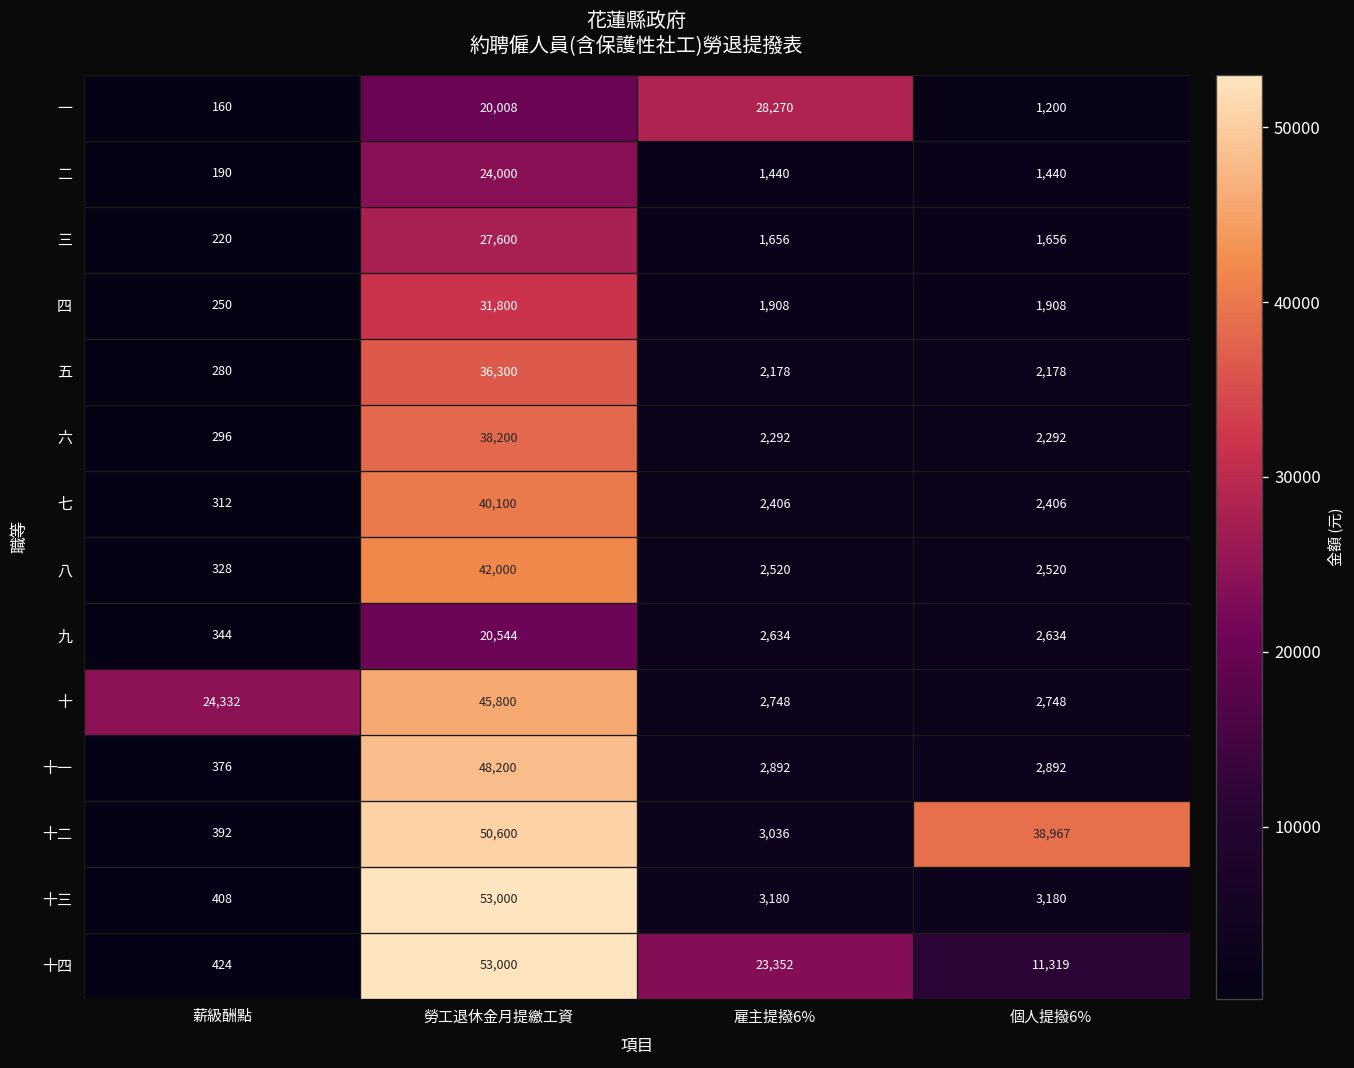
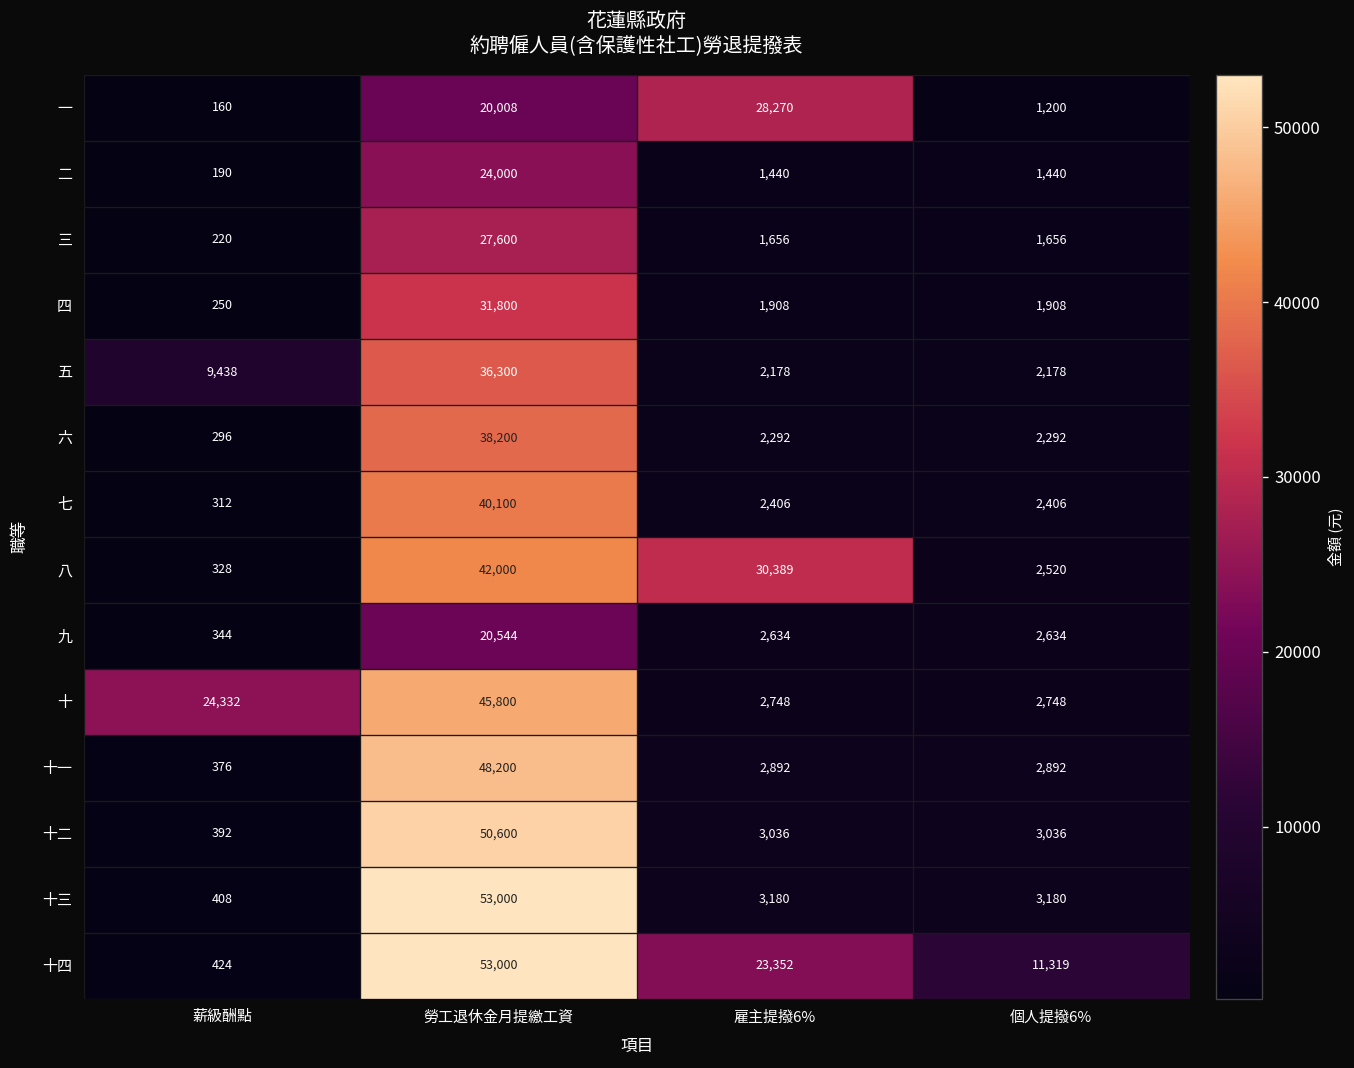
五, 薪級酬點: 280 -> 9,438
八, 雇主提撥6%: 2,520 -> 30,389
十二, 個人提撥6%: 38,967 -> 3,036
